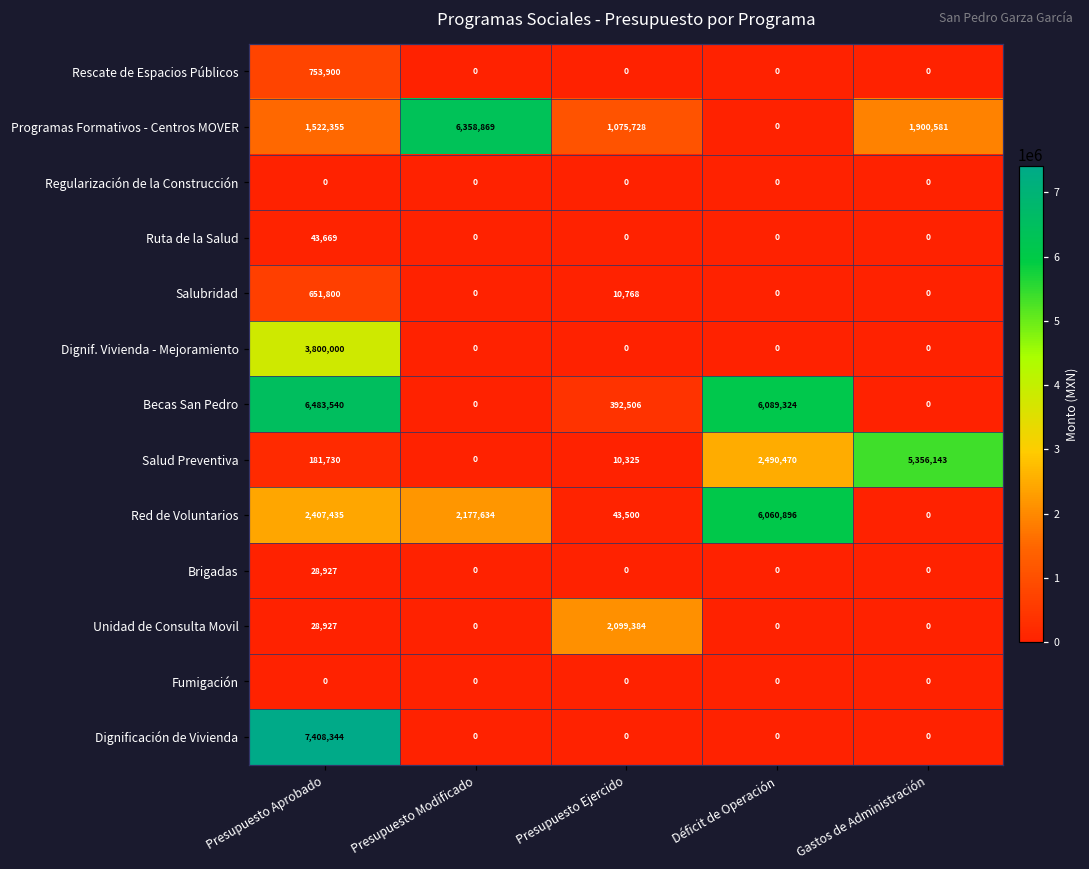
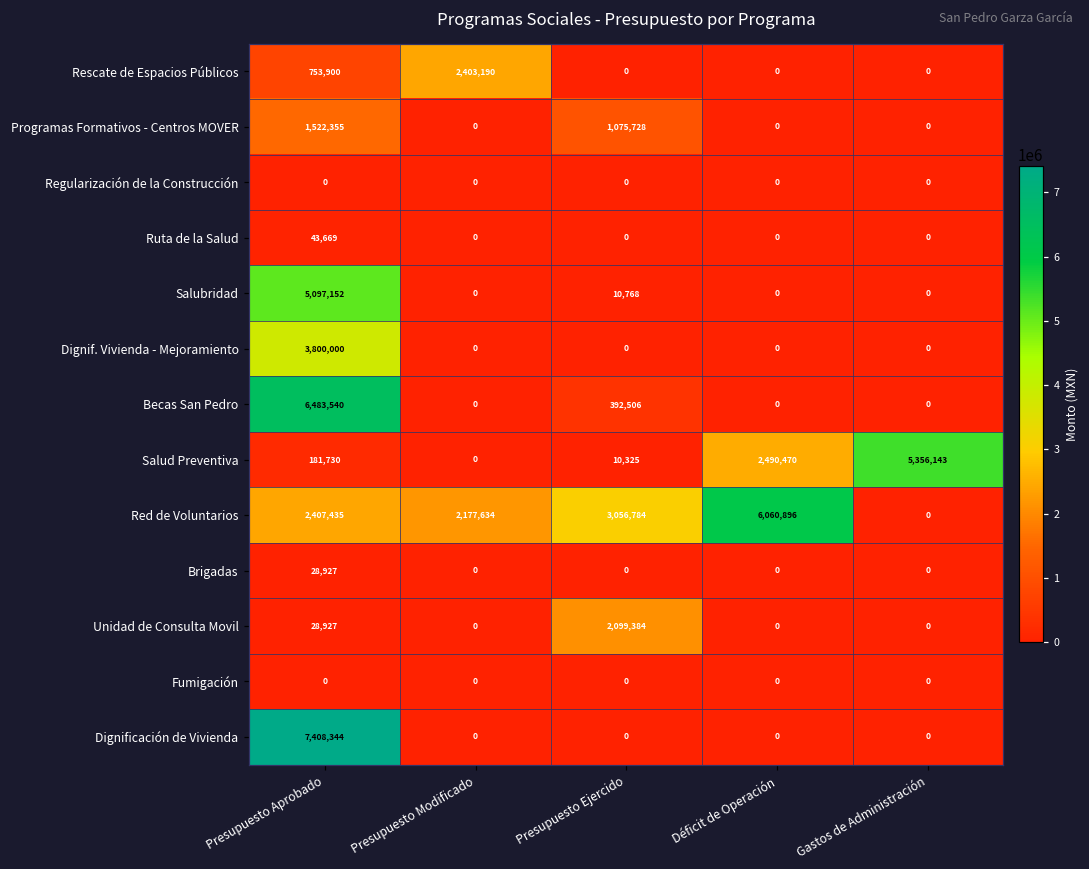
Rescate de Espacios Públicos, Presupuesto Modificado: 0 -> 2,403,190
Programas Formativos - Centros MOVER, Presupuesto Modificado: 6,358,869 -> 0
Programas Formativos - Centros MOVER, Gastos de Administración: 1,900,581 -> 0
Salubridad, Presupuesto Aprobado: 651,800 -> 5,097,152
Becas San Pedro, Déficit de Operación: 6,089,324 -> 0
Red de Voluntarios, Presupuesto Ejercido: 43,500 -> 3,056,784
